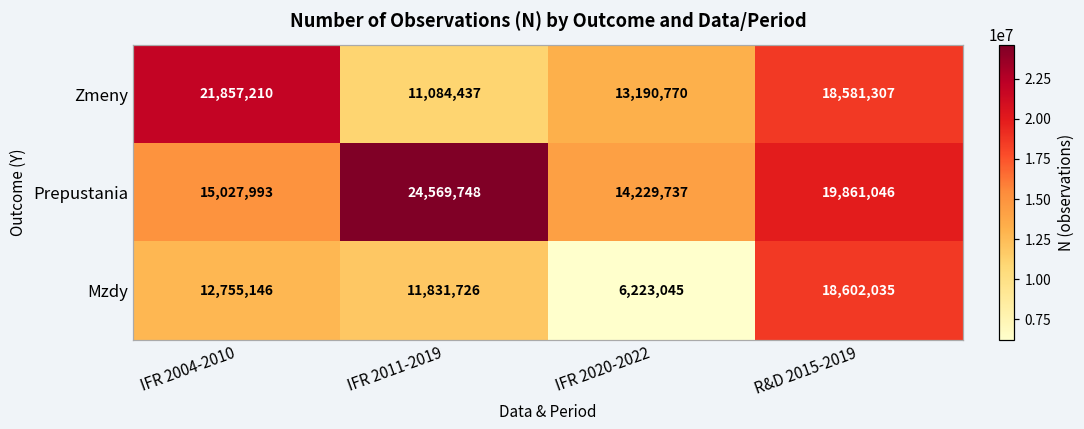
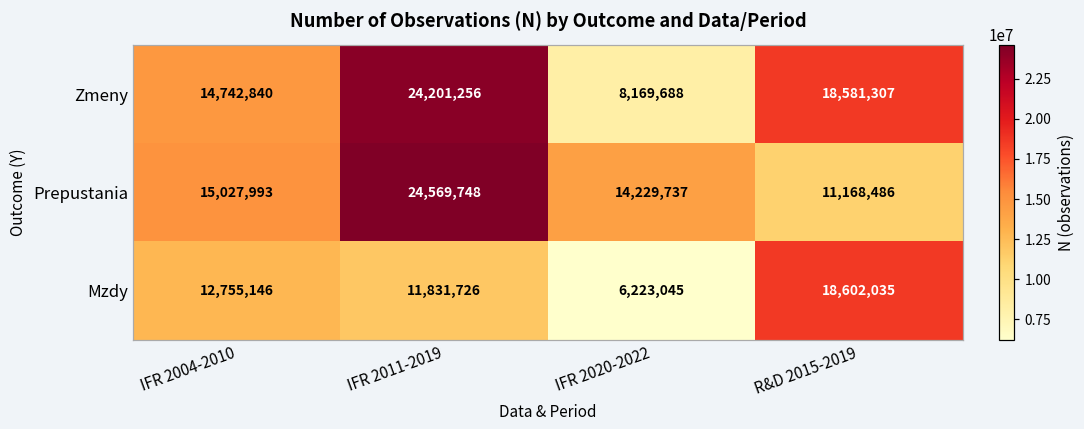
Zmeny, IFR 2004-2010: 21,857,210 -> 14,742,840
Zmeny, IFR 2011-2019: 11,084,437 -> 24,201,256
Zmeny, IFR 2020-2022: 13,190,770 -> 8,169,688
Prepustania, R&D 2015-2019: 19,861,046 -> 11,168,486
